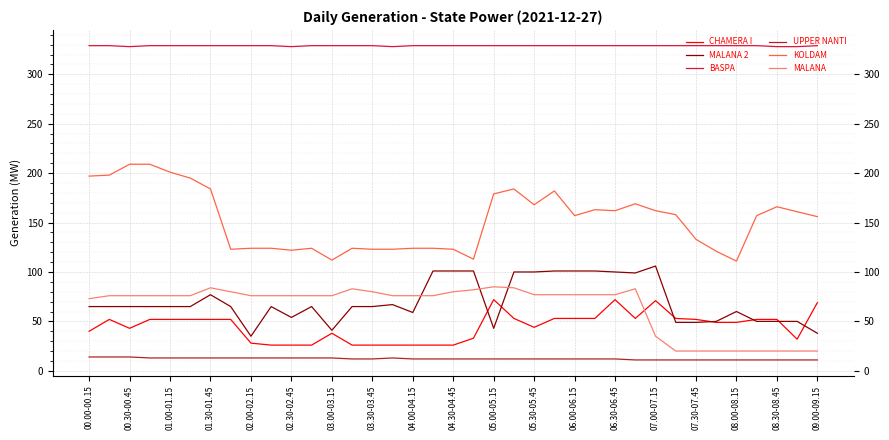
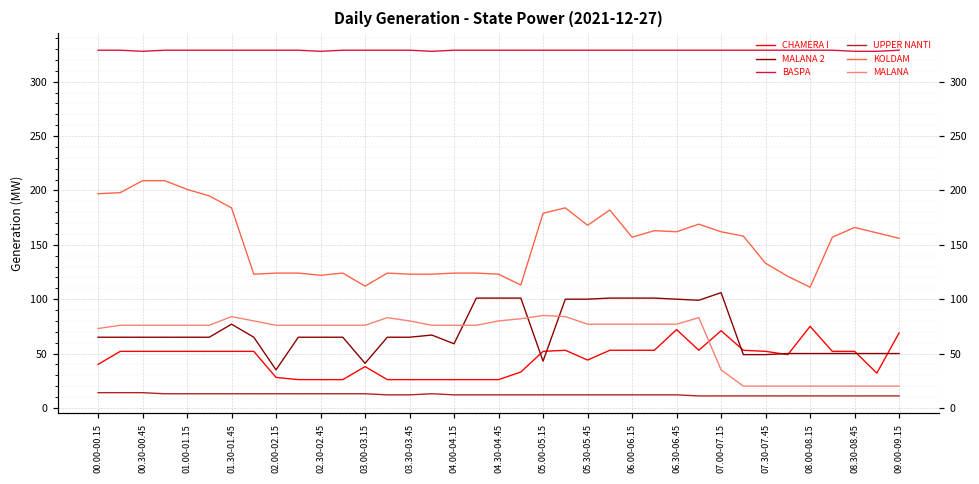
CHAMERA I, 00.30-00.45: 40 -> 50
MALANA 2, 02.30-02.45: 50 -> 70
CHAMERA I, 05.00-05.15: 70 -> 50
CHAMERA I, 08.00-08.15: 50 -> 80
MALANA 2, 08.00-08.15: 60 -> 50
MALANA 2, 09.00-09.15: 40 -> 50
